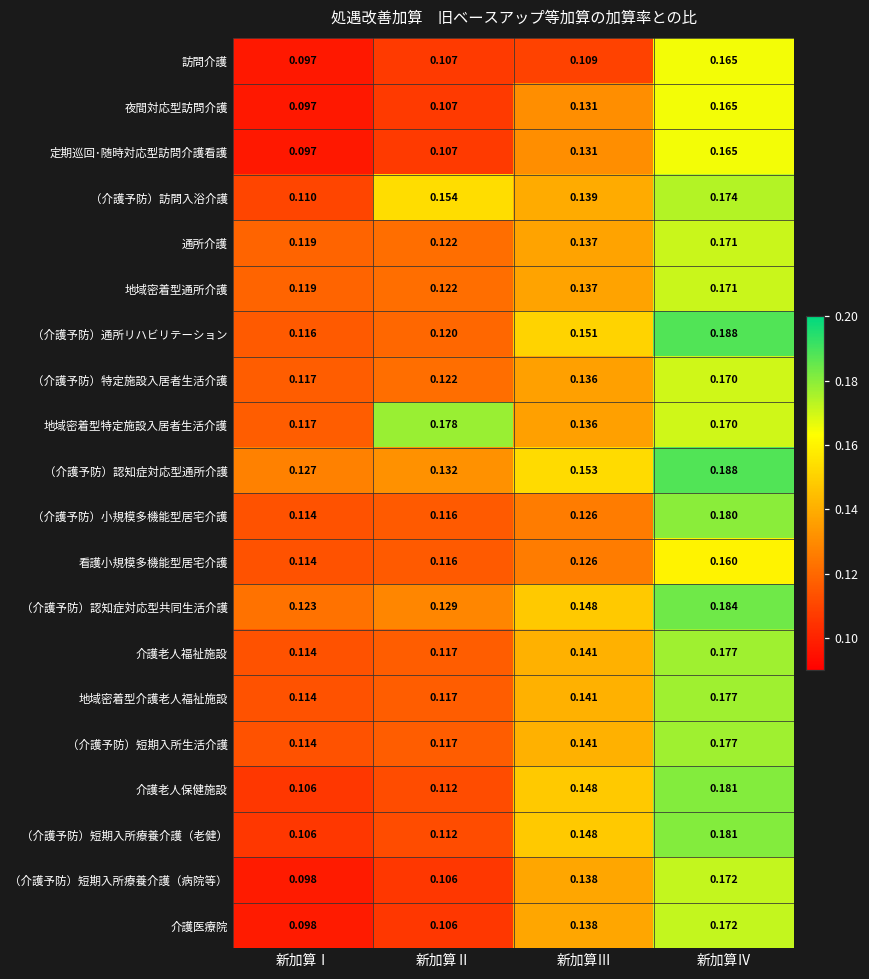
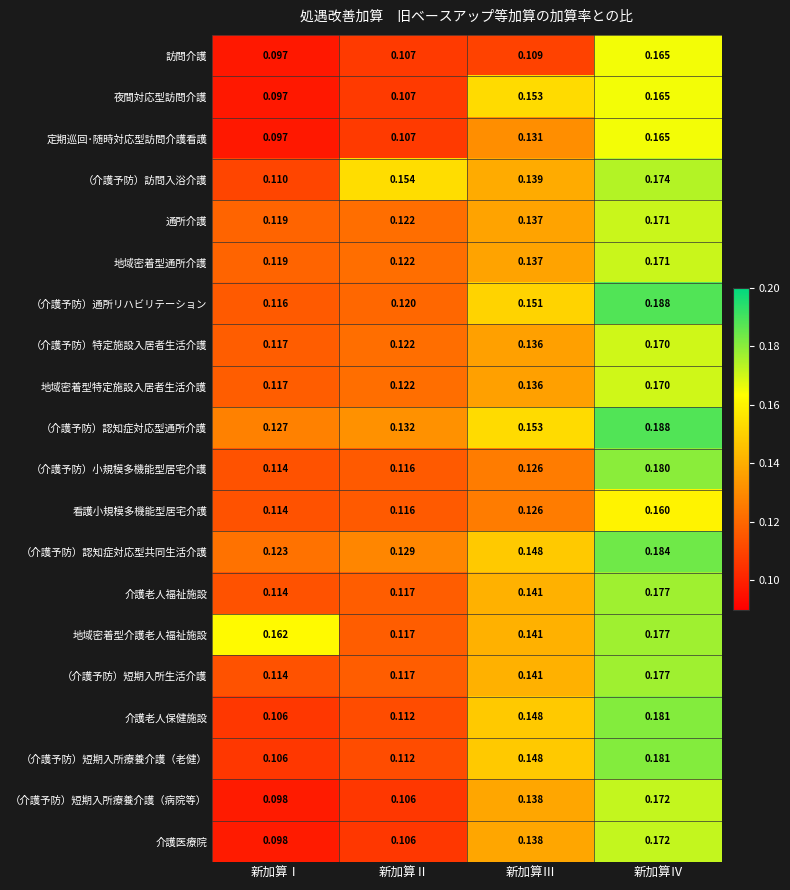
夜間対応型訪問介護, 新加算Ⅲ: 0.131 -> 0.153
地域密着型特定施設入居者生活介護, 新加算Ⅱ: 0.178 -> 0.122
地域密着型介護老人福祉施設, 新加算Ⅰ: 0.114 -> 0.162
